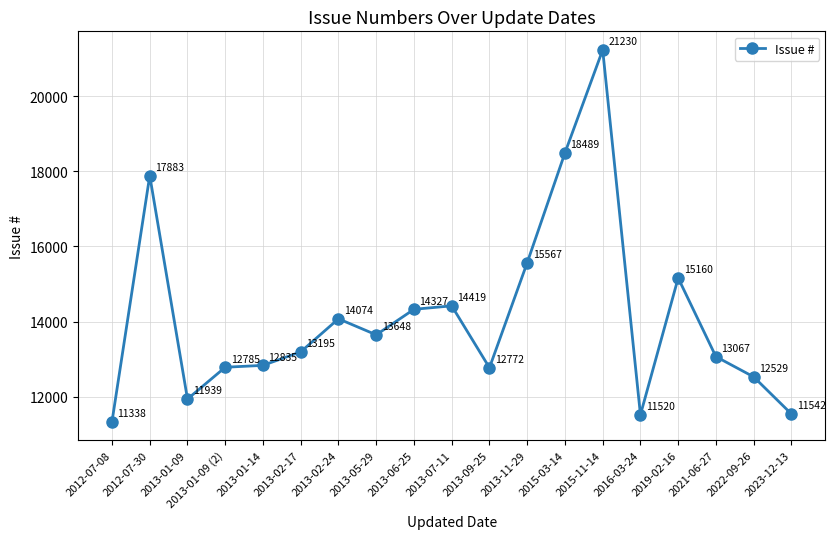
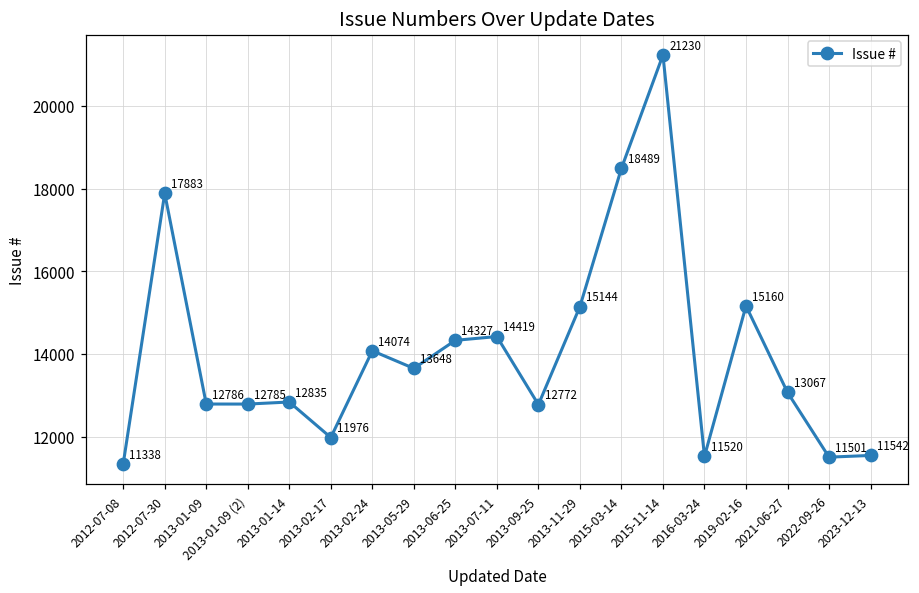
2013-01-09: 11939 -> 12786
2013-02-17: 13195 -> 11976
2013-11-29: 15567 -> 15144
2022-09-26: 12529 -> 11501
